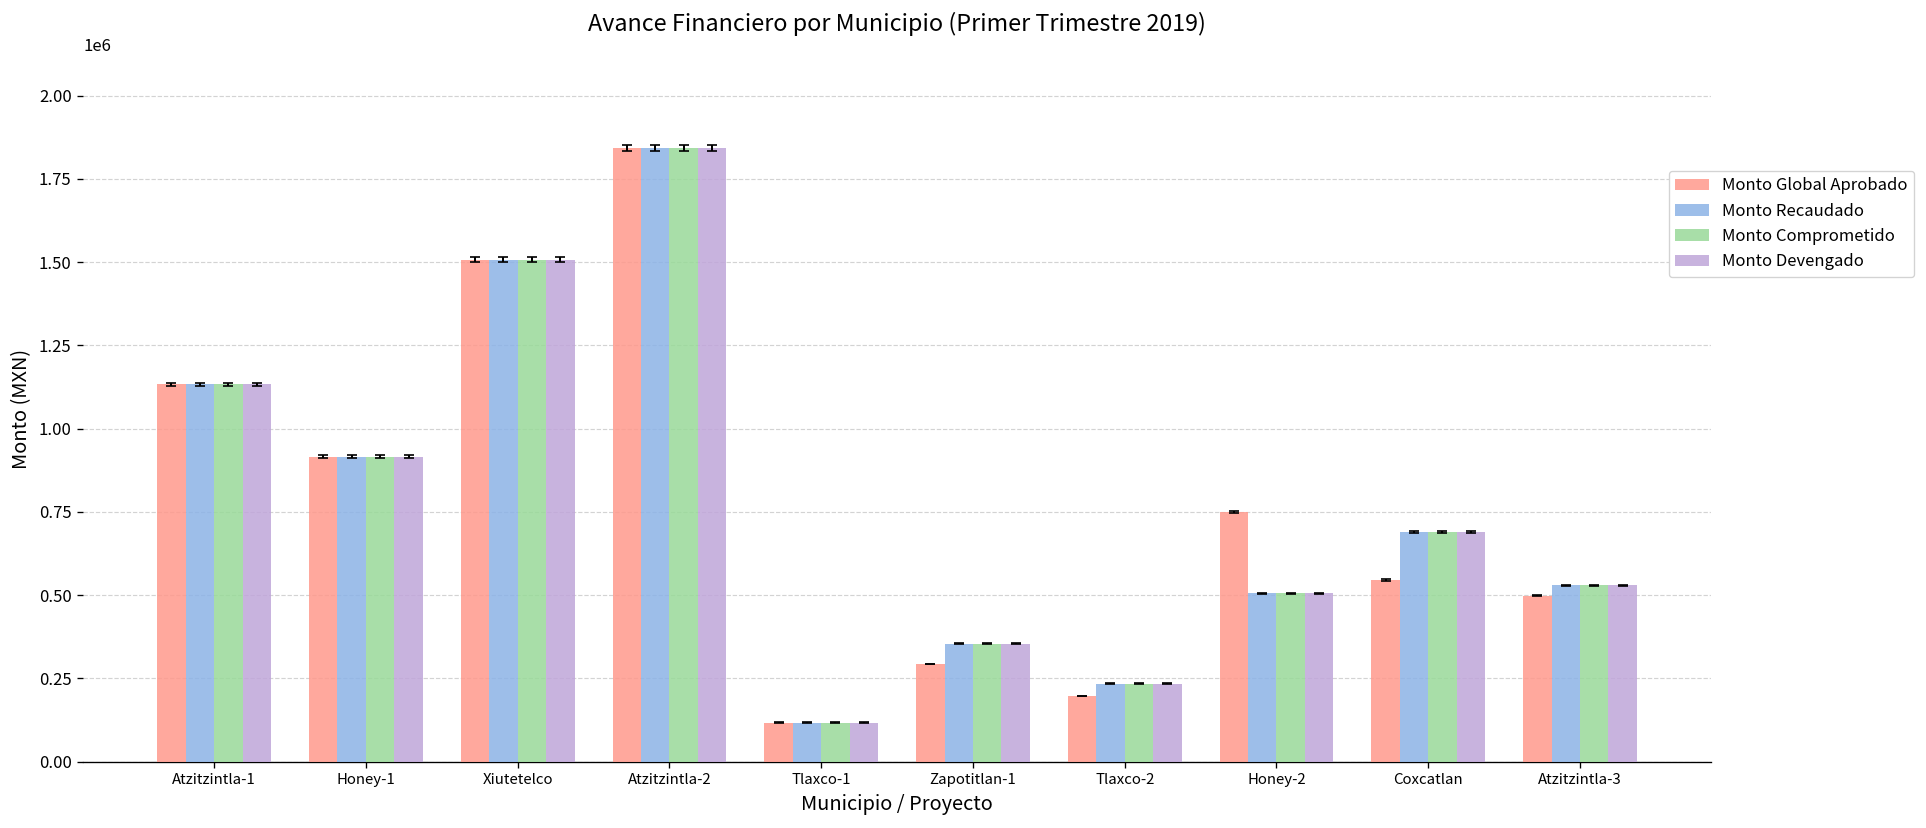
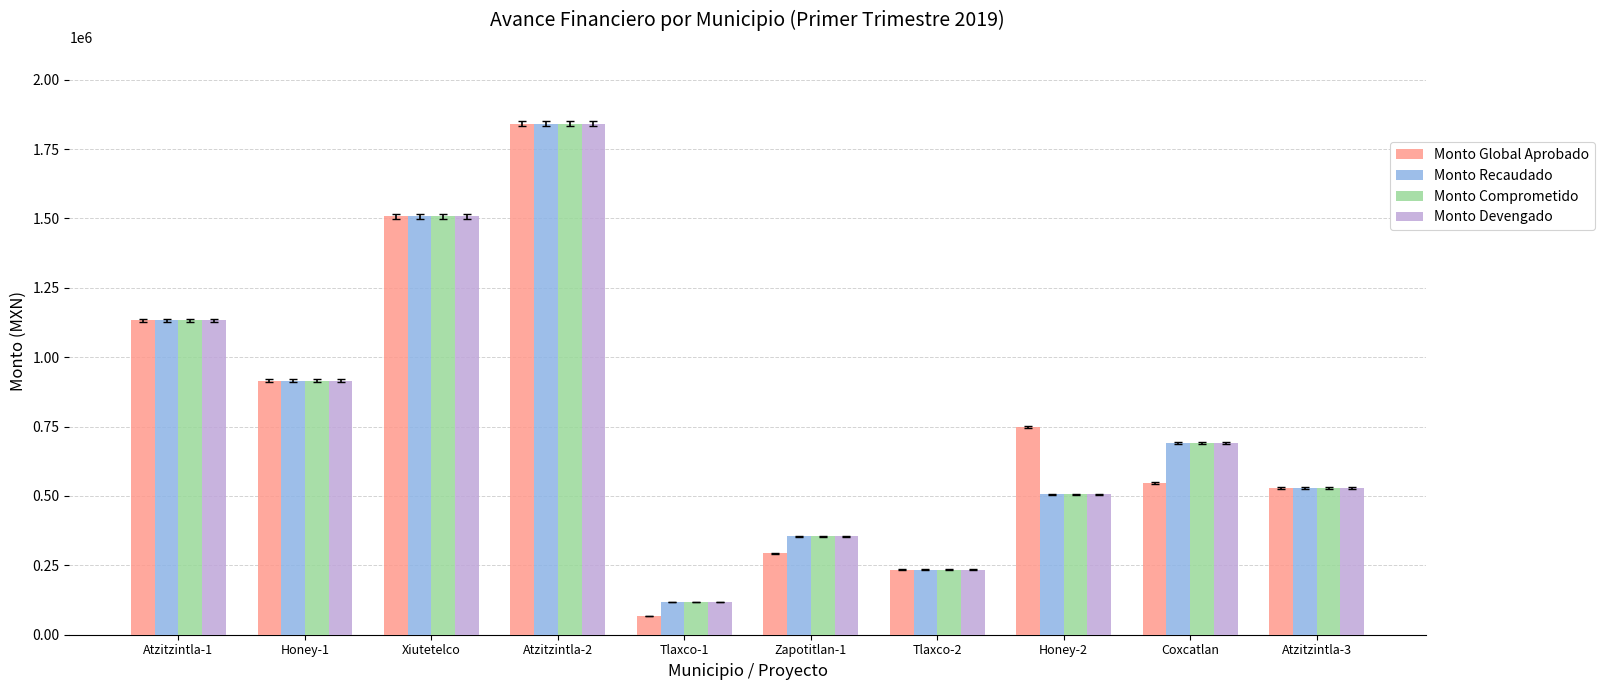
Monto Global Aprobado, Tlaxco-1: 120000 -> 70000
Monto Global Aprobado, Tlaxco-2: 200000 -> 230000
Monto Global Aprobado, Atzitzintla-3: 500000 -> 530000
